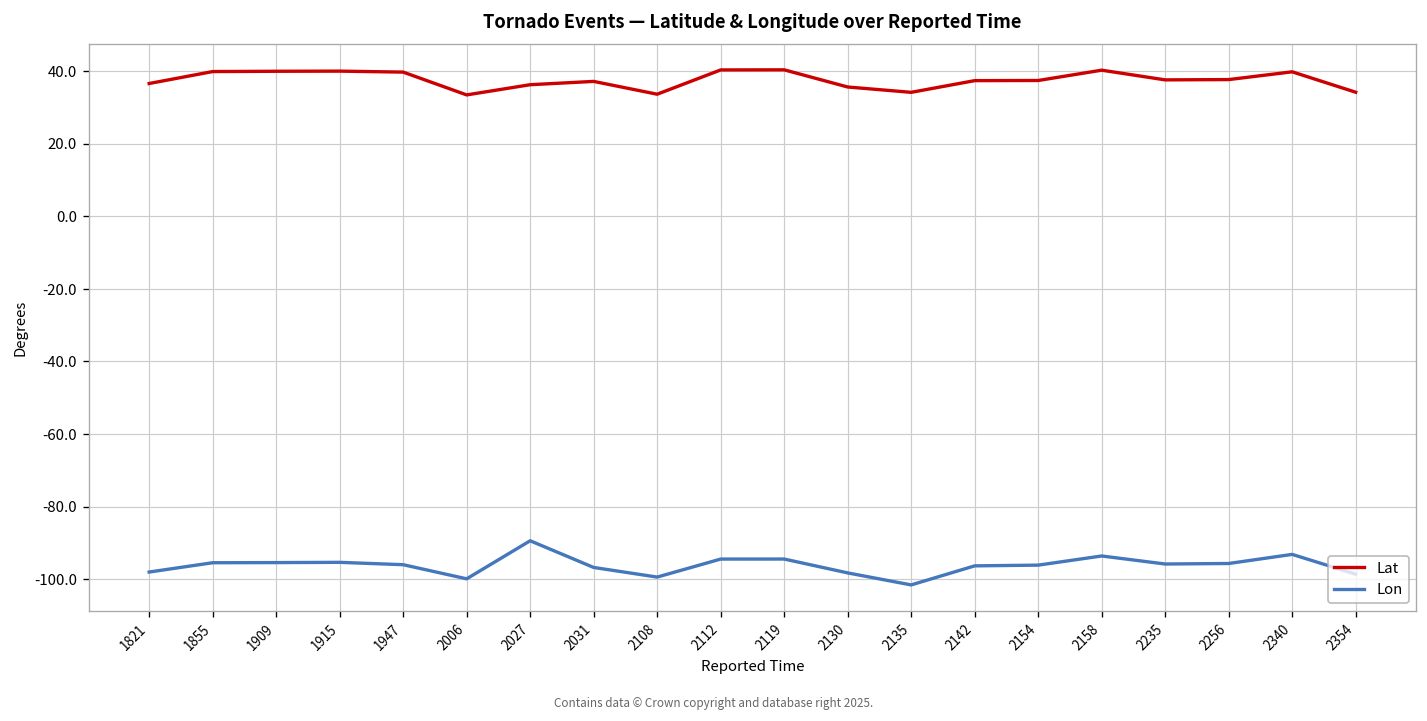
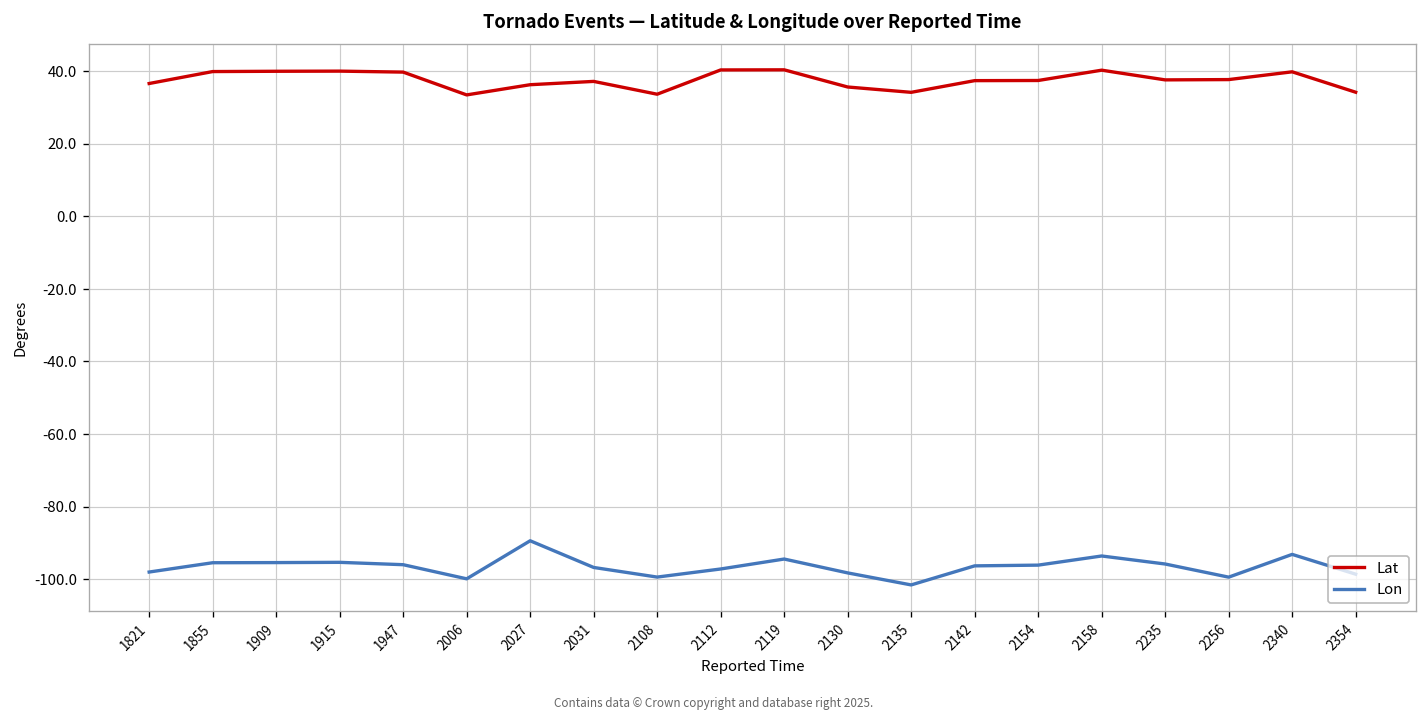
Lon, 2112: -94 -> -97
Lon, 2256: -96 -> -99
